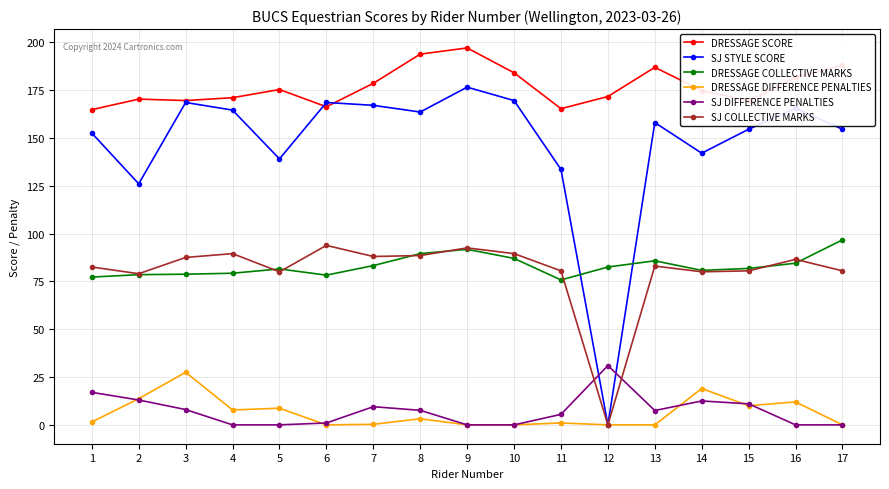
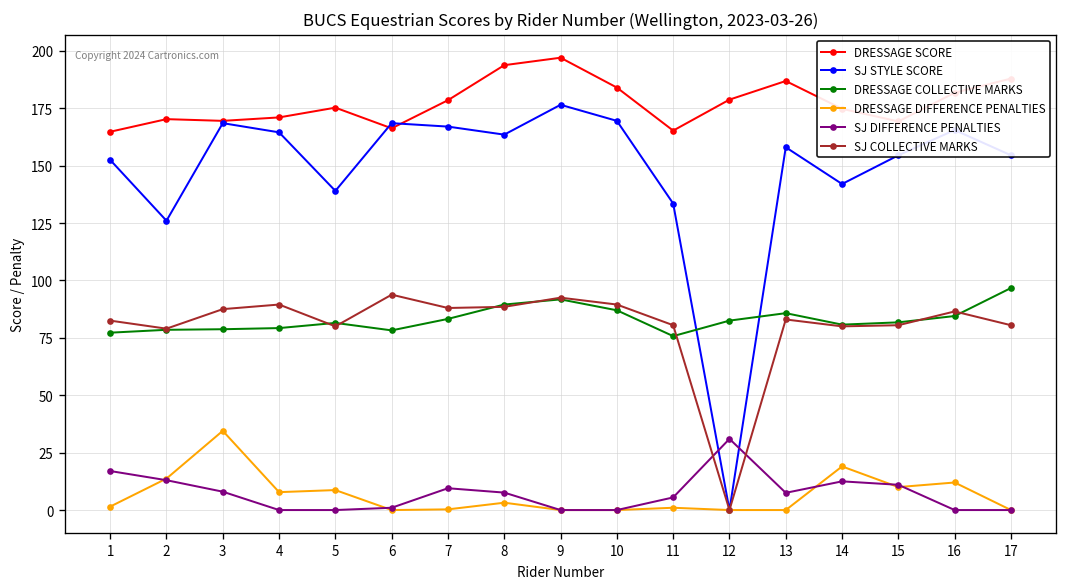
DRESSAGE DIFFERENCE PENALTIES, 3: 28 -> 35
DRESSAGE SCORE, 12: 172 -> 179
